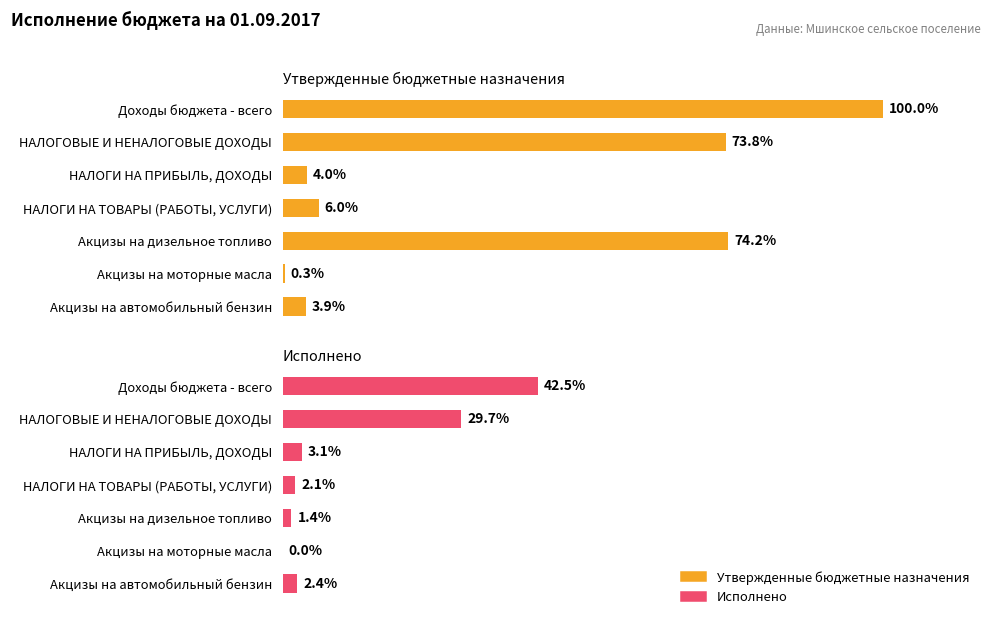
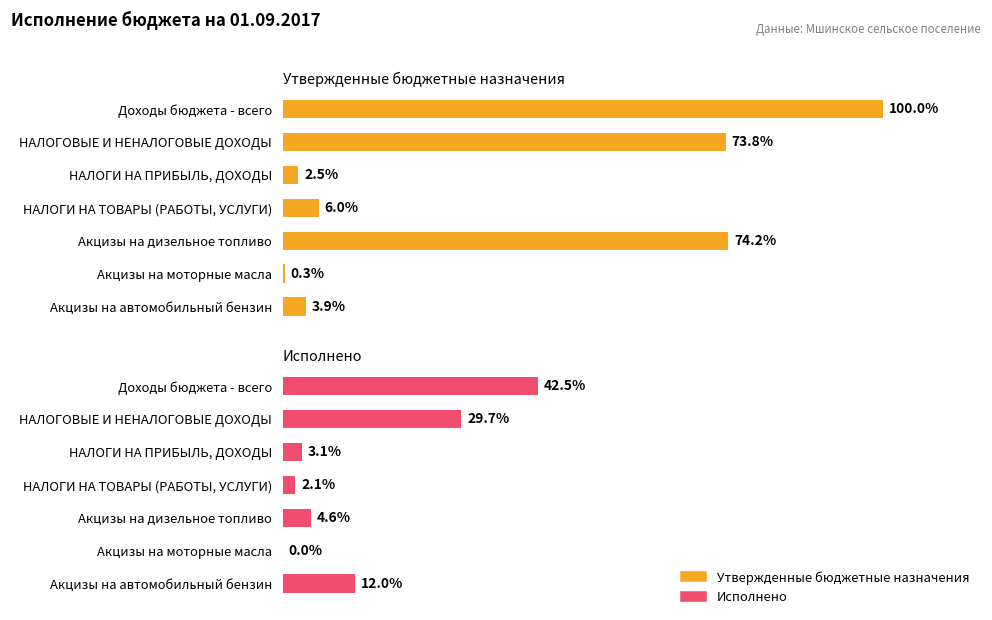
Утвержденные бюджетные назначения, НАЛОГИ НА ПРИБЫЛЬ, ДОХОДЫ: 4.0% -> 2.5%
Исполнено, Акцизы на дизельное топливо: 1.4% -> 4.6%
Исполнено, Акцизы на автомобильный бензин: 2.4% -> 12.0%
